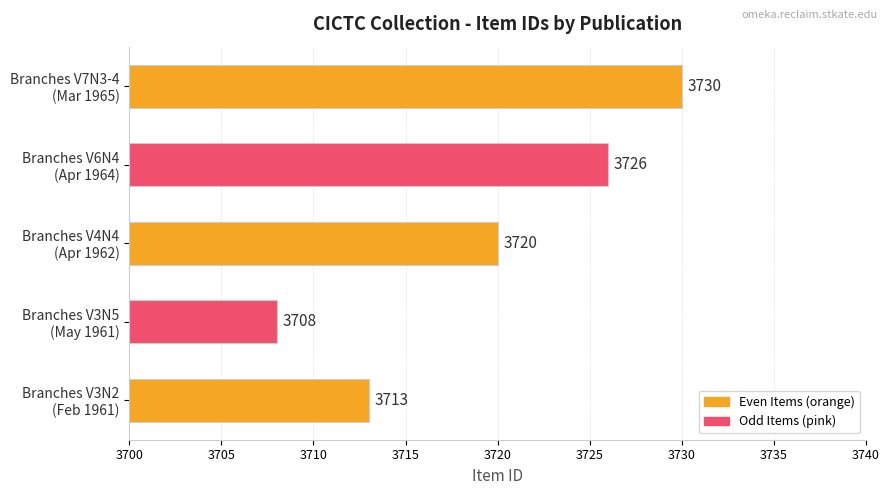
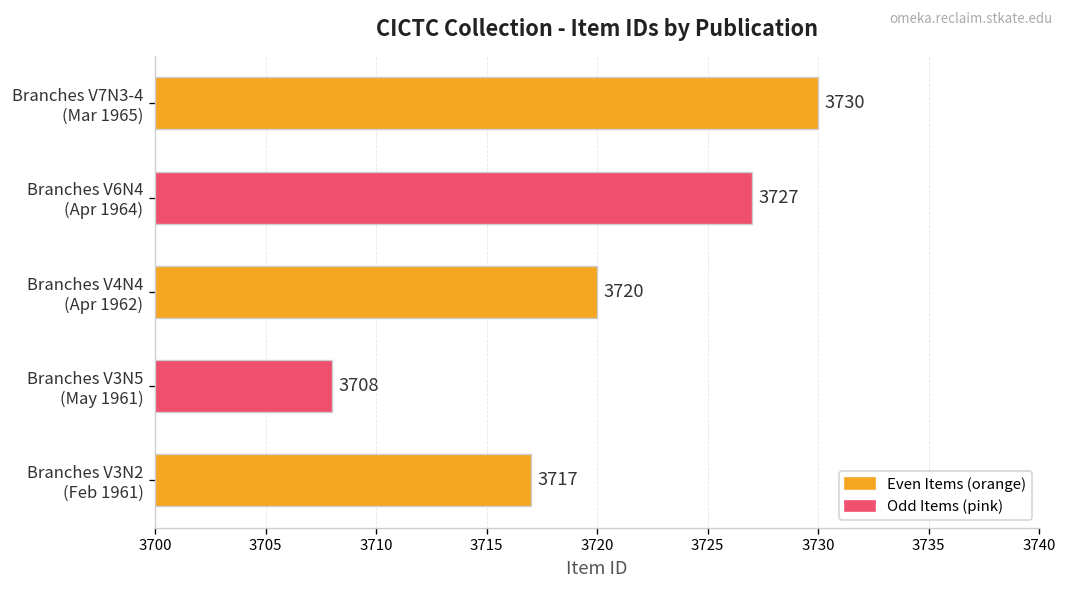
Branches V6N4 (Apr 1964): 3726 -> 3727
Branches V3N2 (Feb 1961): 3713 -> 3717
